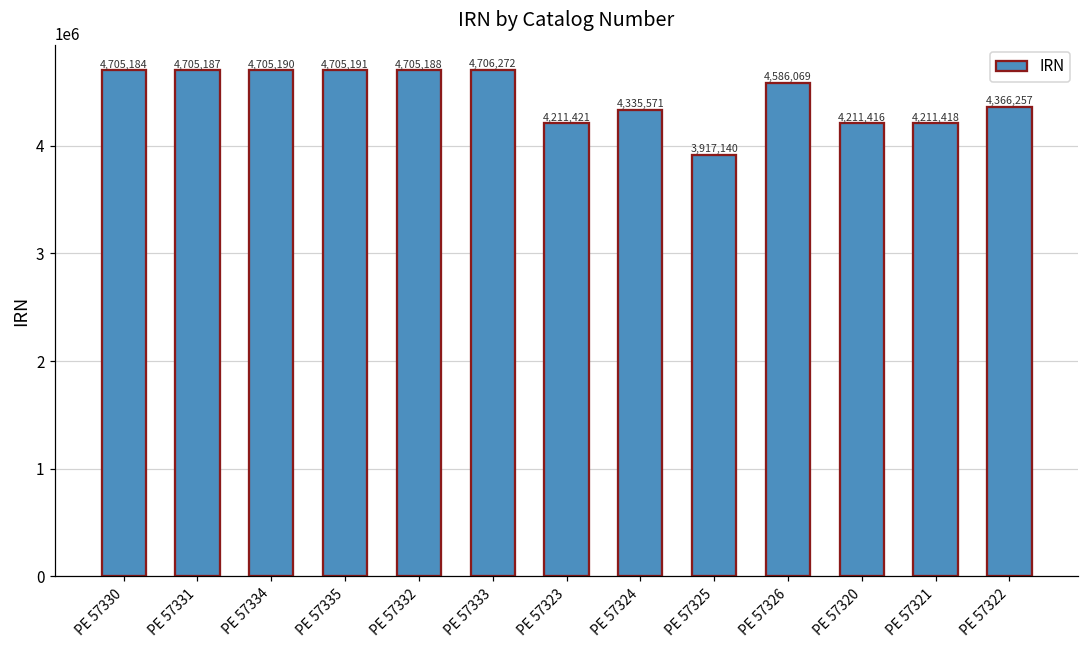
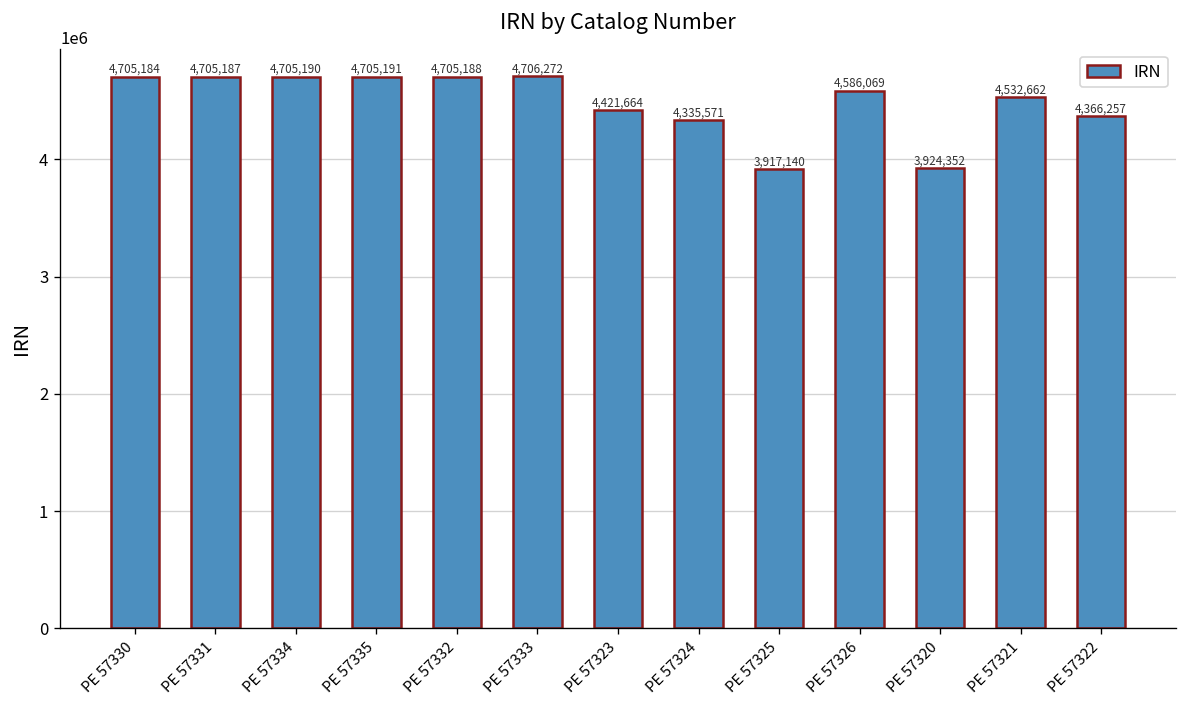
PE 57323: 4,211,421 -> 4,421,664
PE 57320: 4,211,416 -> 3,924,352
PE 57321: 4,211,418 -> 4,532,662
